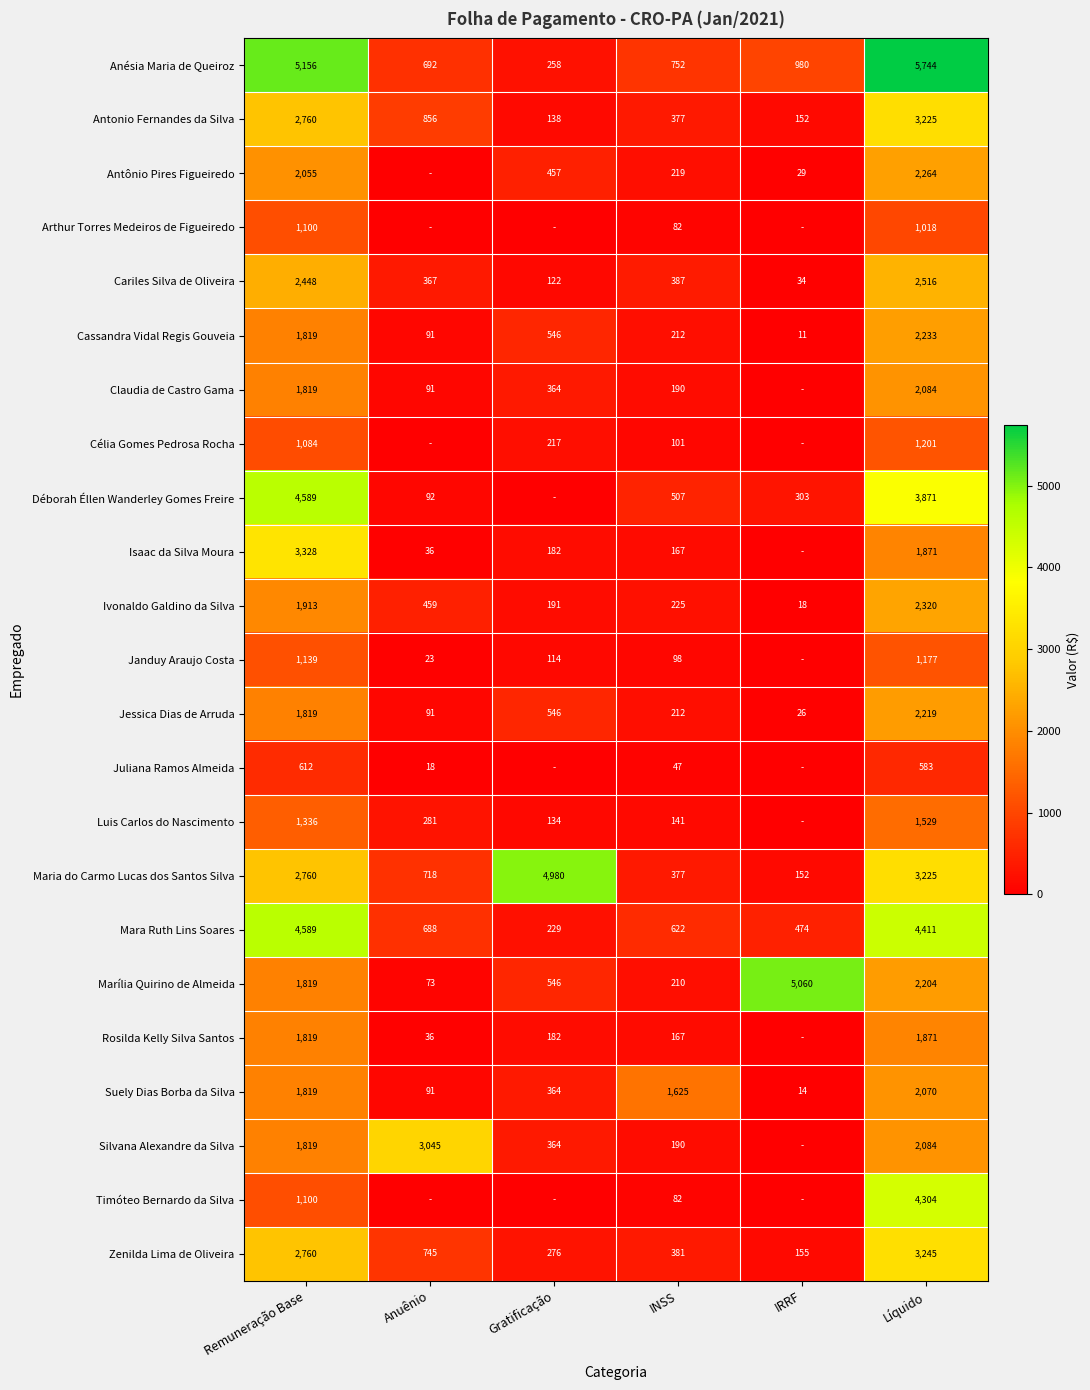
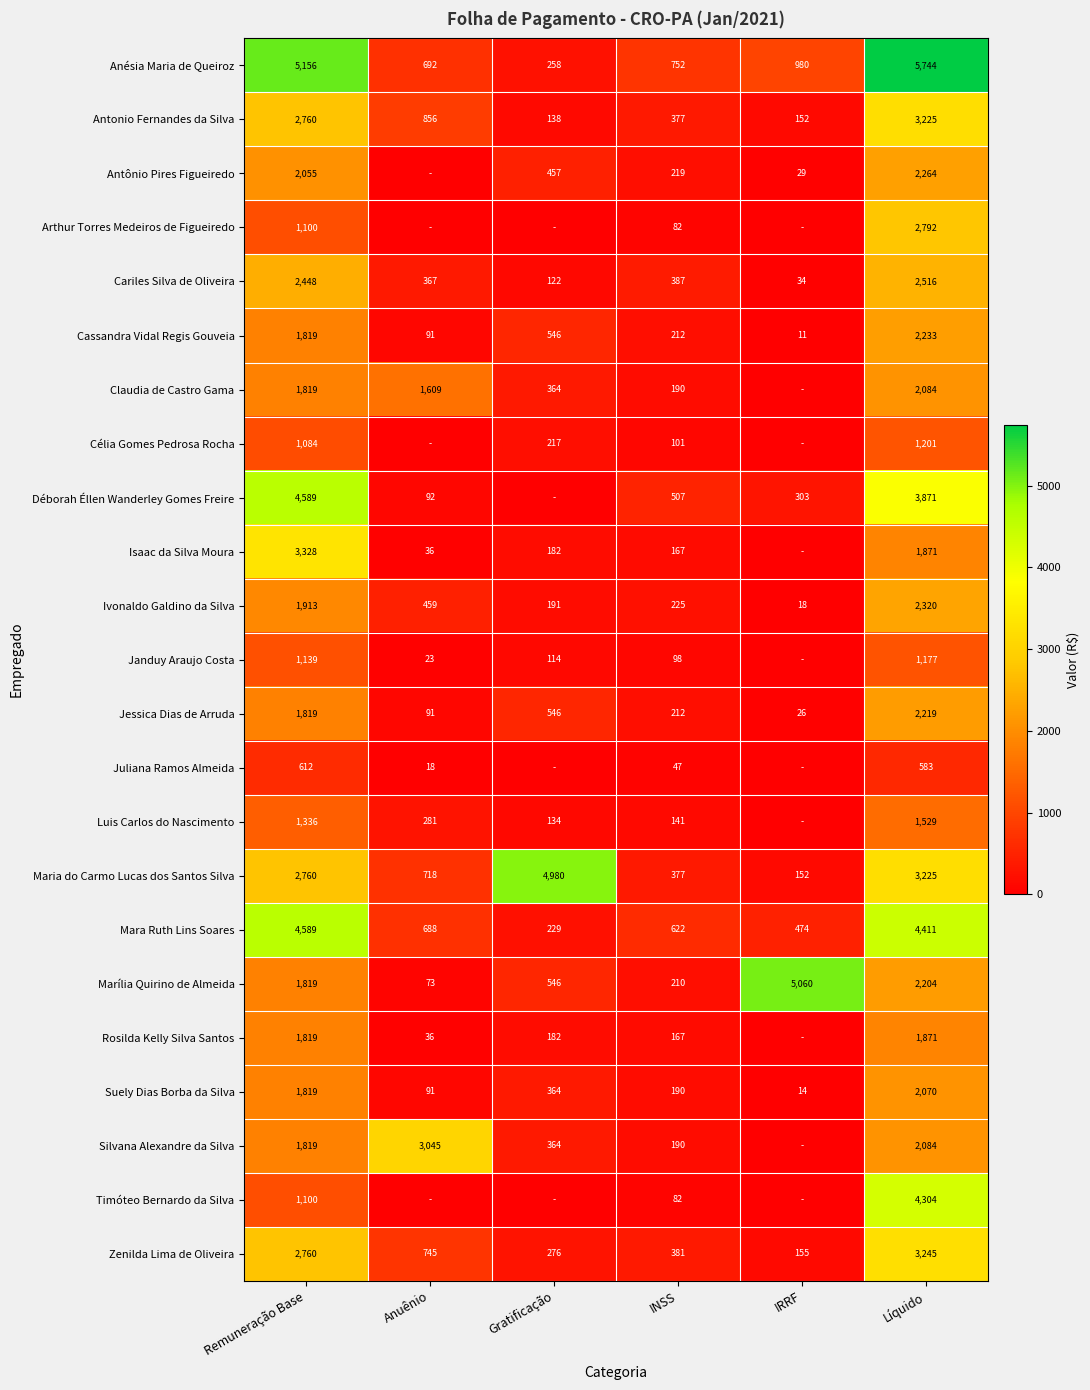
Arthur Torres Medeiros de Figueiredo, Líquido: 1,018 -> 2,792
Claudia de Castro Gama, Anuênio: 91 -> 1,609
Suely Dias Borba da Silva, INSS: 1,625 -> 190
